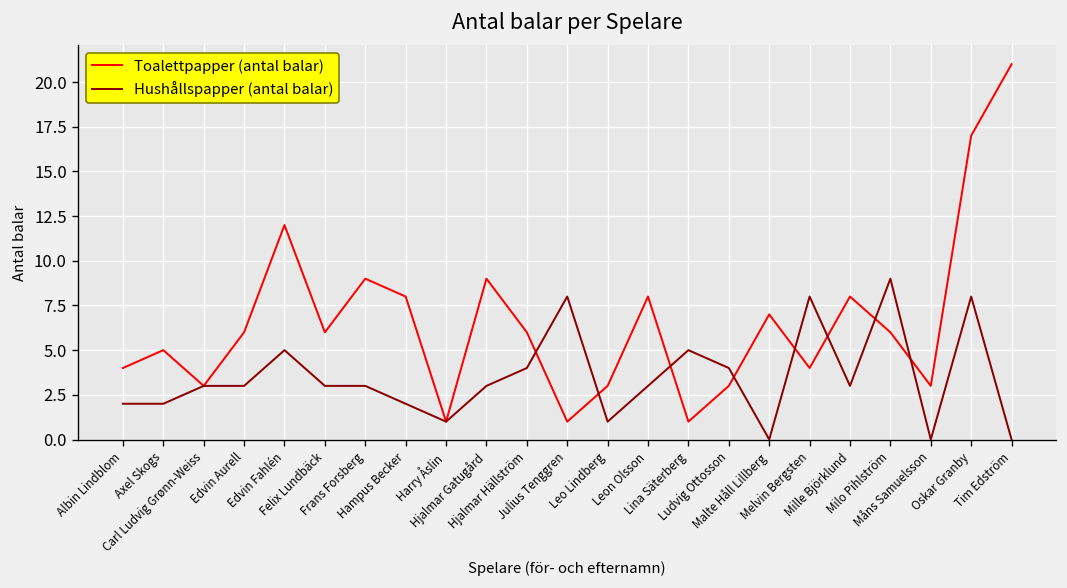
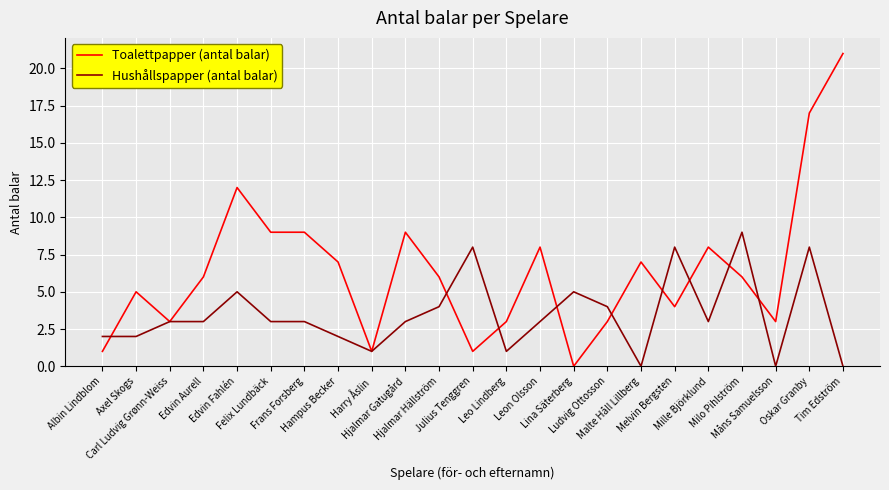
Toalettpapper (antal balar), Albin Lindblom: 4 -> 1
Toalettpapper (antal balar), Felix Lundbäck: 6 -> 9
Toalettpapper (antal balar), Hampus Becker: 8 -> 7
Toalettpapper (antal balar), Lina Säterberg: 1 -> 0
